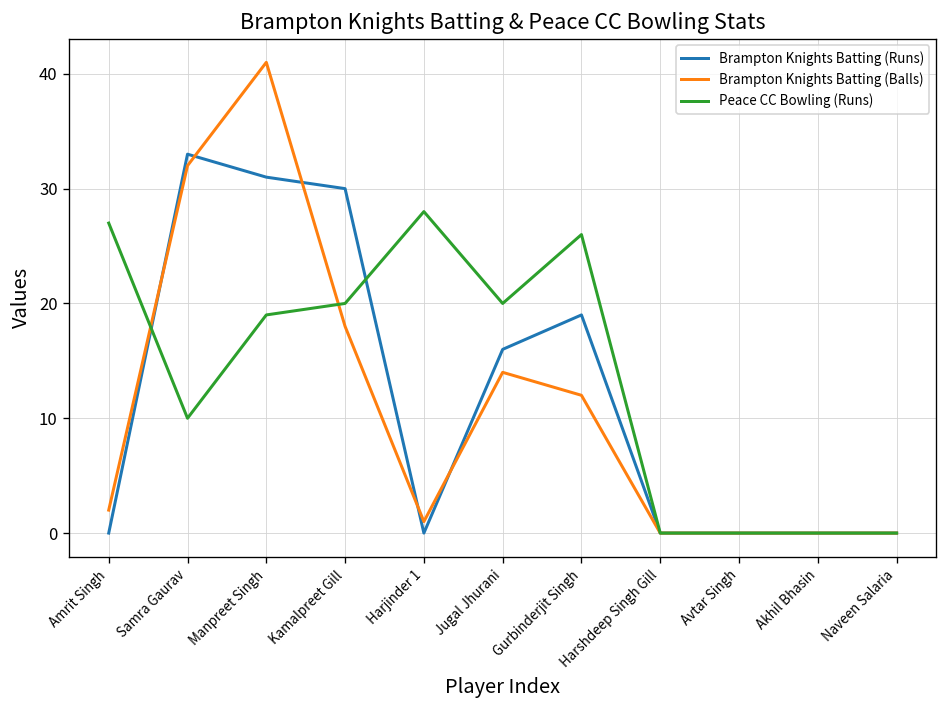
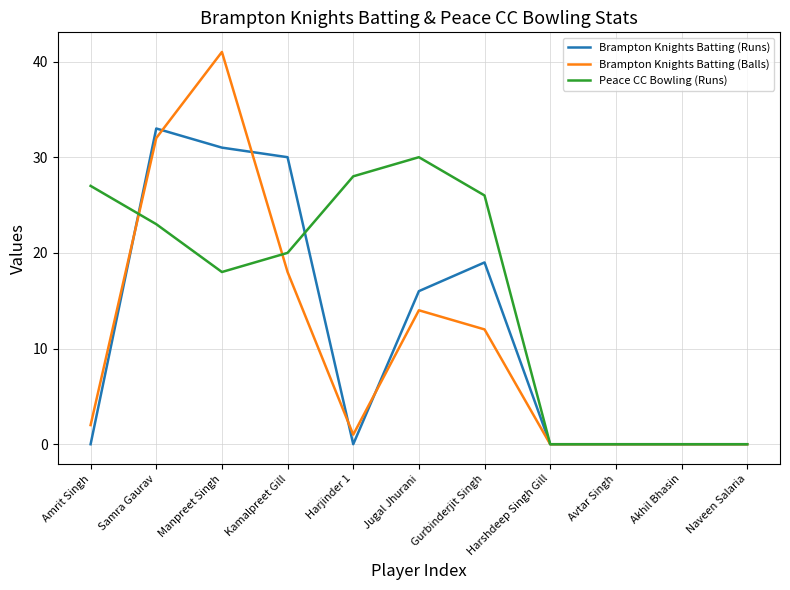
Peace CC Bowling (Runs), Samra Gaurav: 10 -> 23
Peace CC Bowling (Runs), Manpreet Singh: 19 -> 18
Peace CC Bowling (Runs), Jugal Jhurani: 20 -> 30
